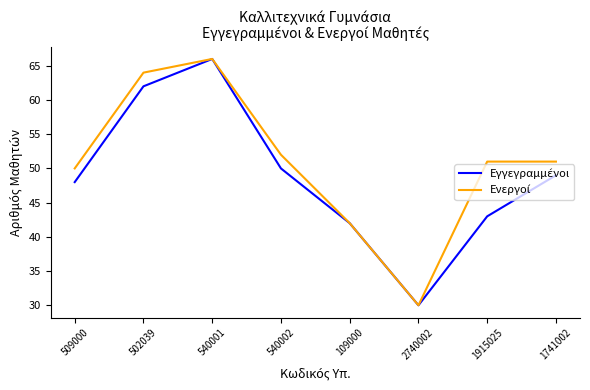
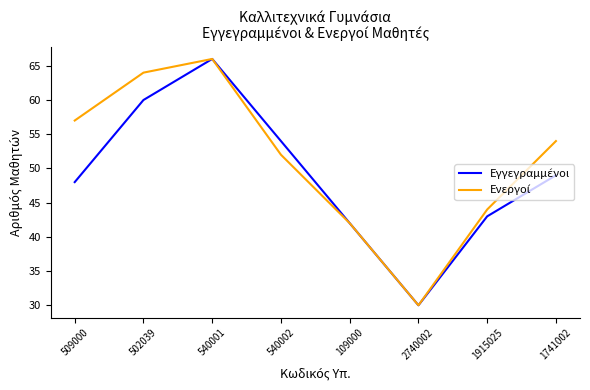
Ενεργοί, 509000: 50 -> 57
Εγγεγραμμένοι, 502039: 62 -> 60
Εγγεγραμμένοι, 540002: 50 -> 54
Ενεργοί, 1915025: 51 -> 44
Ενεργοί, 1741002: 51 -> 54
